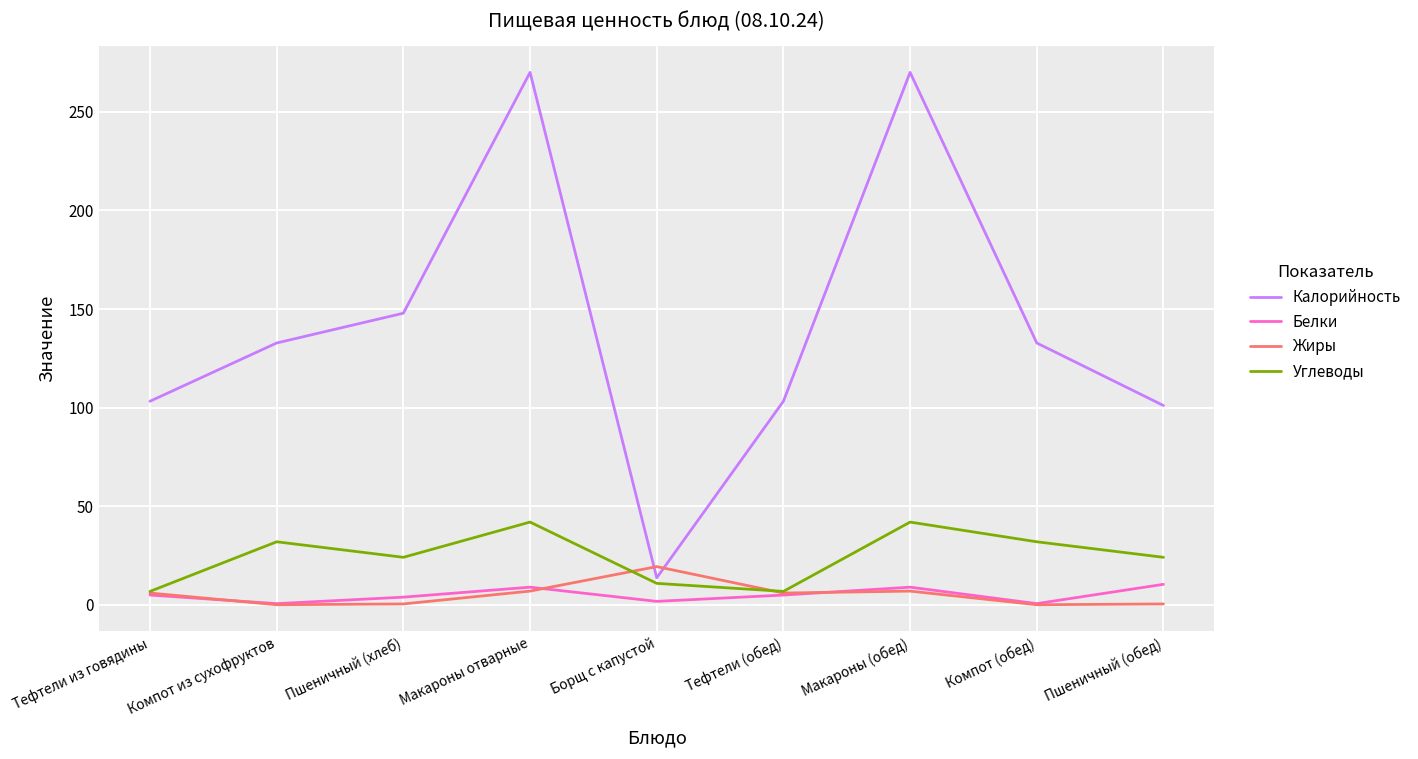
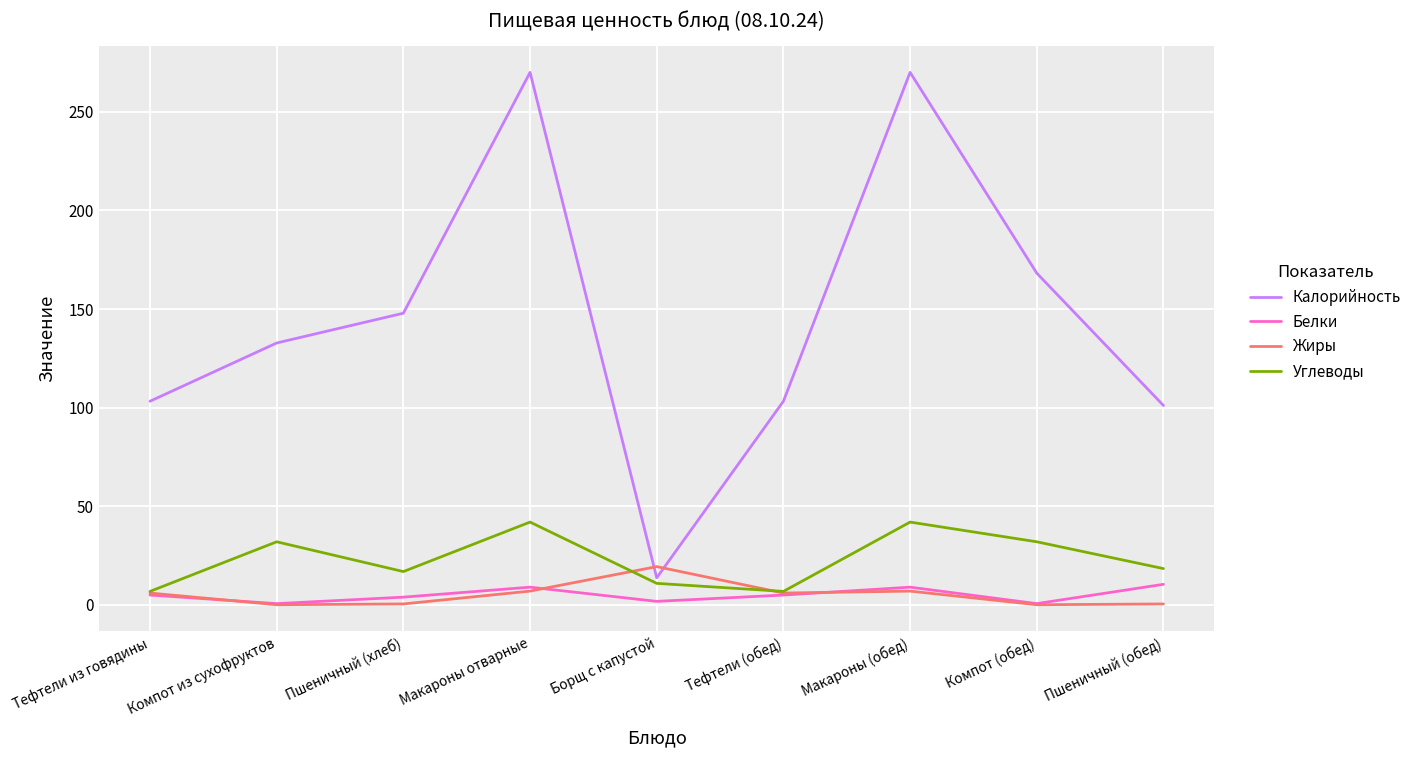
Углеводы, Пшеничный (хлеб): 24 -> 17
Калорийность, Компот (обед): 133 -> 168
Углеводы, Пшеничный (обед): 24 -> 18
